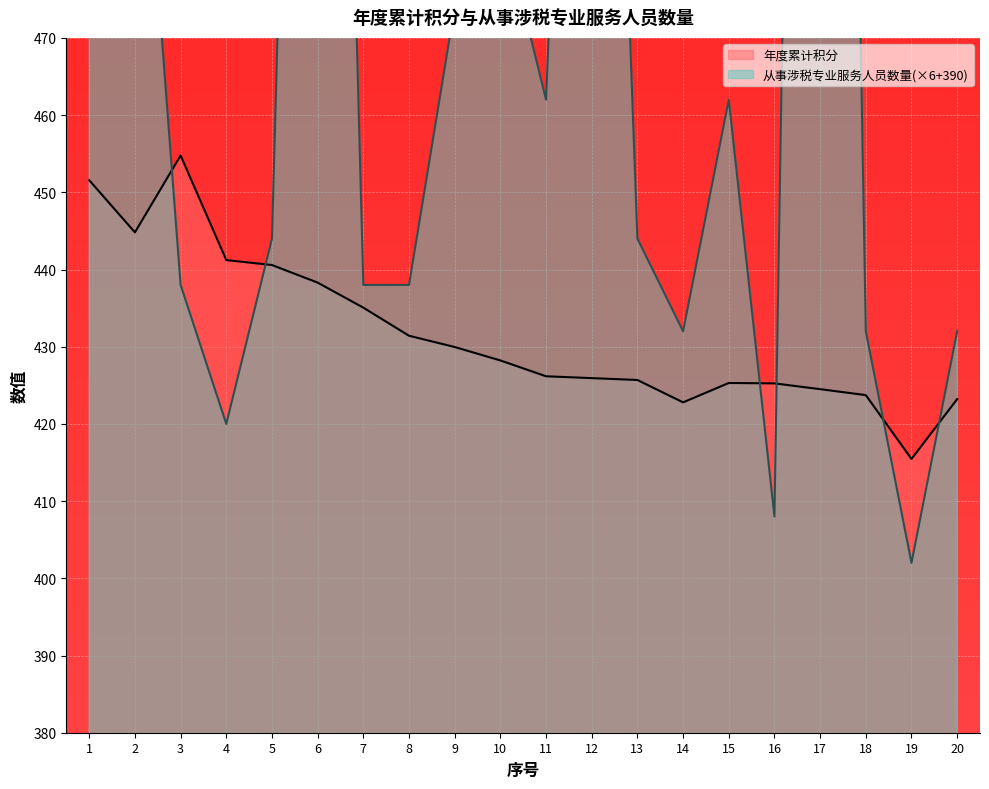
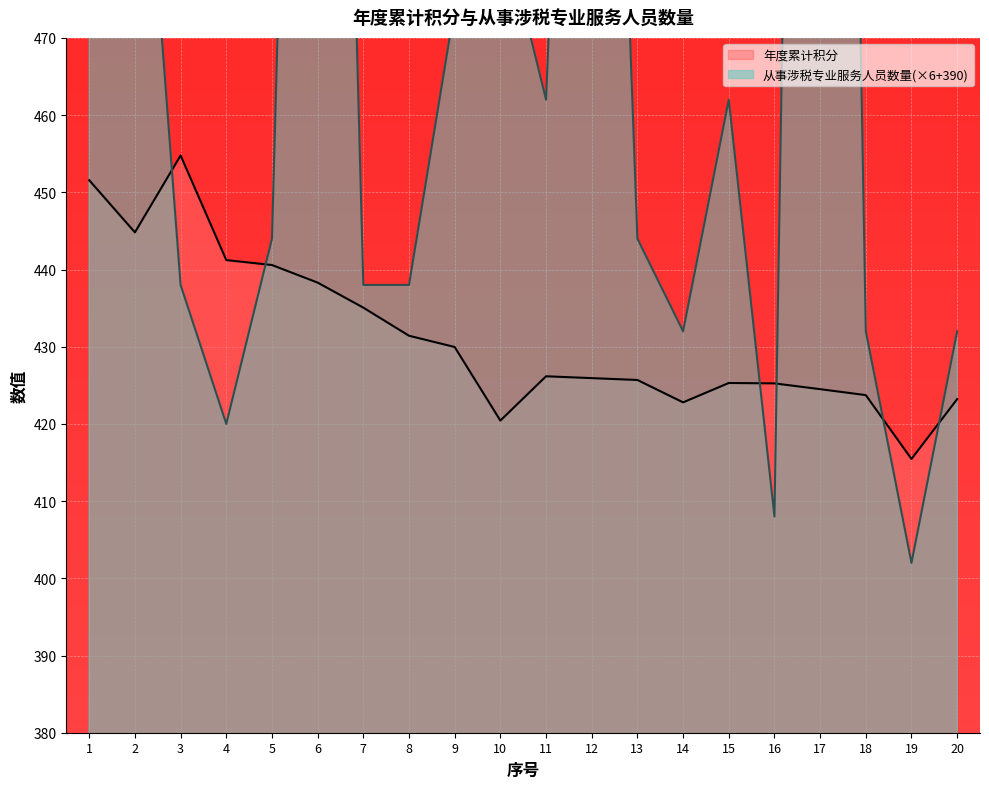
年度累计积分, 10: 428 -> 420
